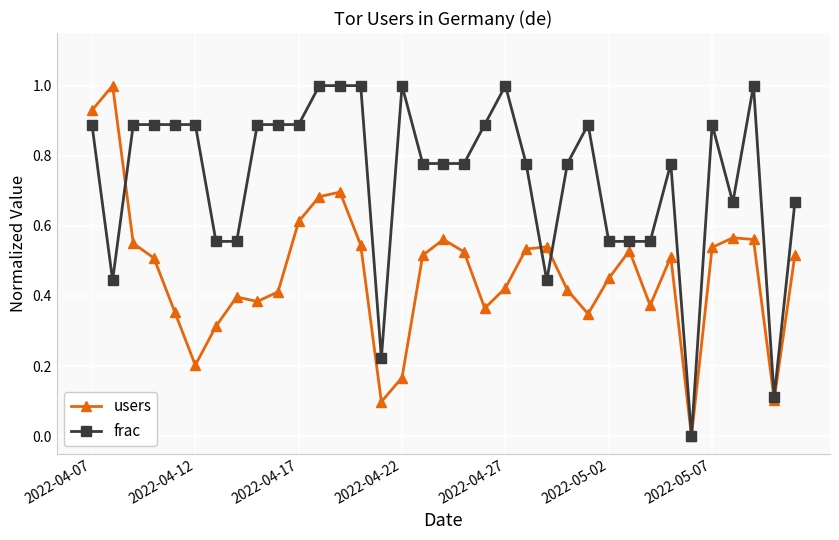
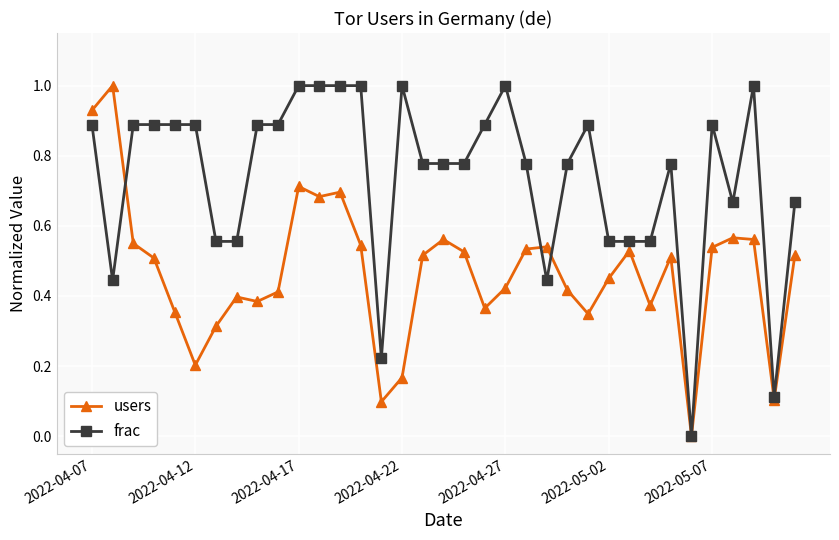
users, 2022-04-17: 0.61 -> 0.71
frac, 2022-04-17: 0.89 -> 1.00
